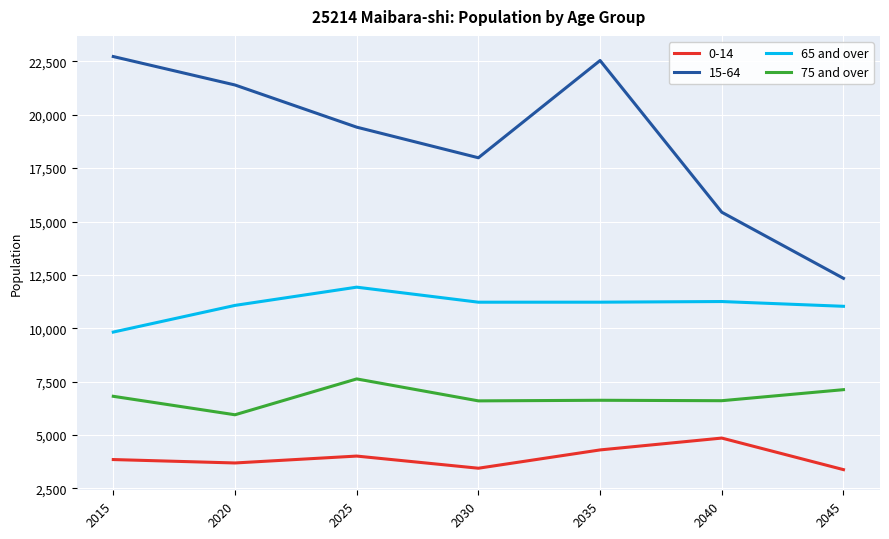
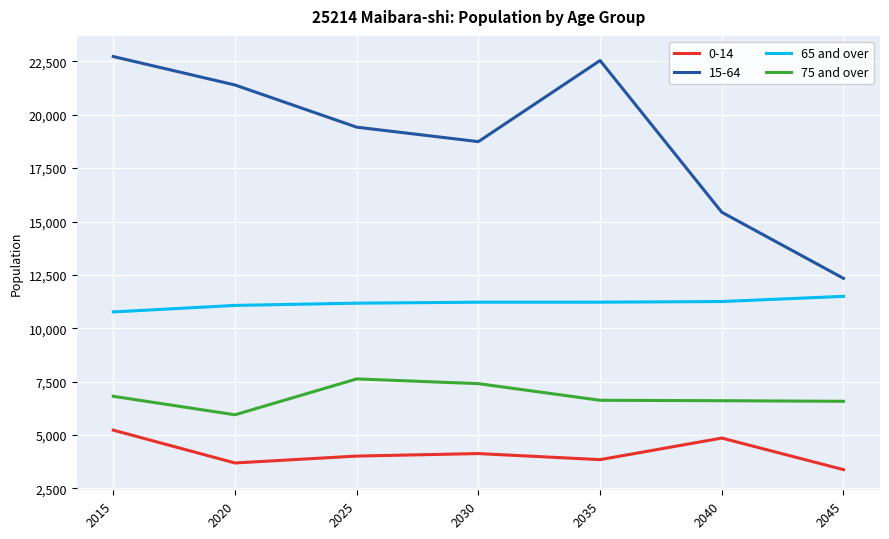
0-14, 2015: 3,900 -> 5,200
65 and over, 2015: 9,800 -> 10,800
65 and over, 2025: 11,900 -> 11,200
0-14, 2030: 3,400 -> 4,100
15-64, 2030: 18,000 -> 18,700
75 and over, 2030: 6,600 -> 7,400
0-14, 2035: 4,300 -> 3,800
65 and over, 2045: 11,000 -> 11,500
75 and over, 2045: 7,100 -> 6,600
